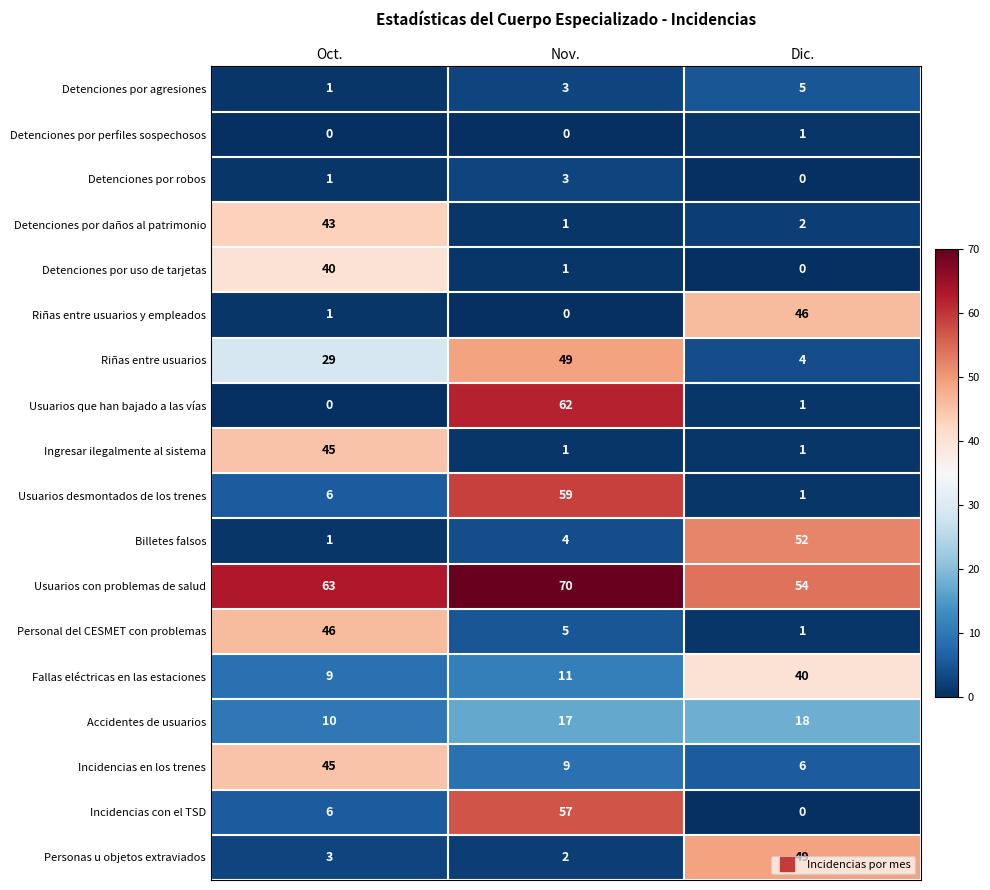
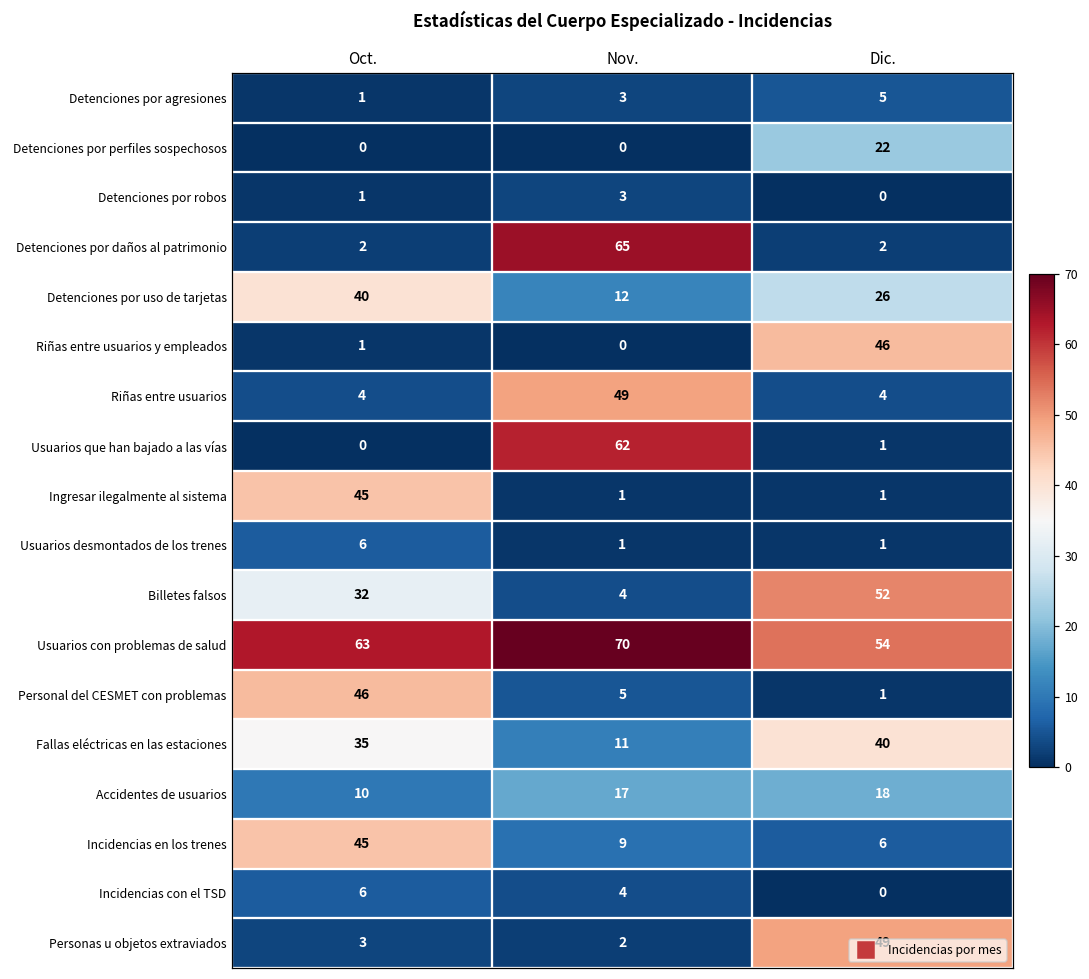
Detenciones por perfiles sospechosos, Dic.: 1 -> 22
Detenciones por daños al patrimonio, Oct.: 43 -> 2
Detenciones por daños al patrimonio, Nov.: 1 -> 65
Detenciones por uso de tarjetas, Nov.: 1 -> 12
Detenciones por uso de tarjetas, Dic.: 0 -> 26
Riñas entre usuarios, Oct.: 29 -> 4
Usuarios desmontados de los trenes, Nov.: 59 -> 1
Billetes falsos, Oct.: 1 -> 32
Fallas eléctricas en las estaciones, Oct.: 9 -> 35
Incidencias con el TSD, Nov.: 57 -> 4
